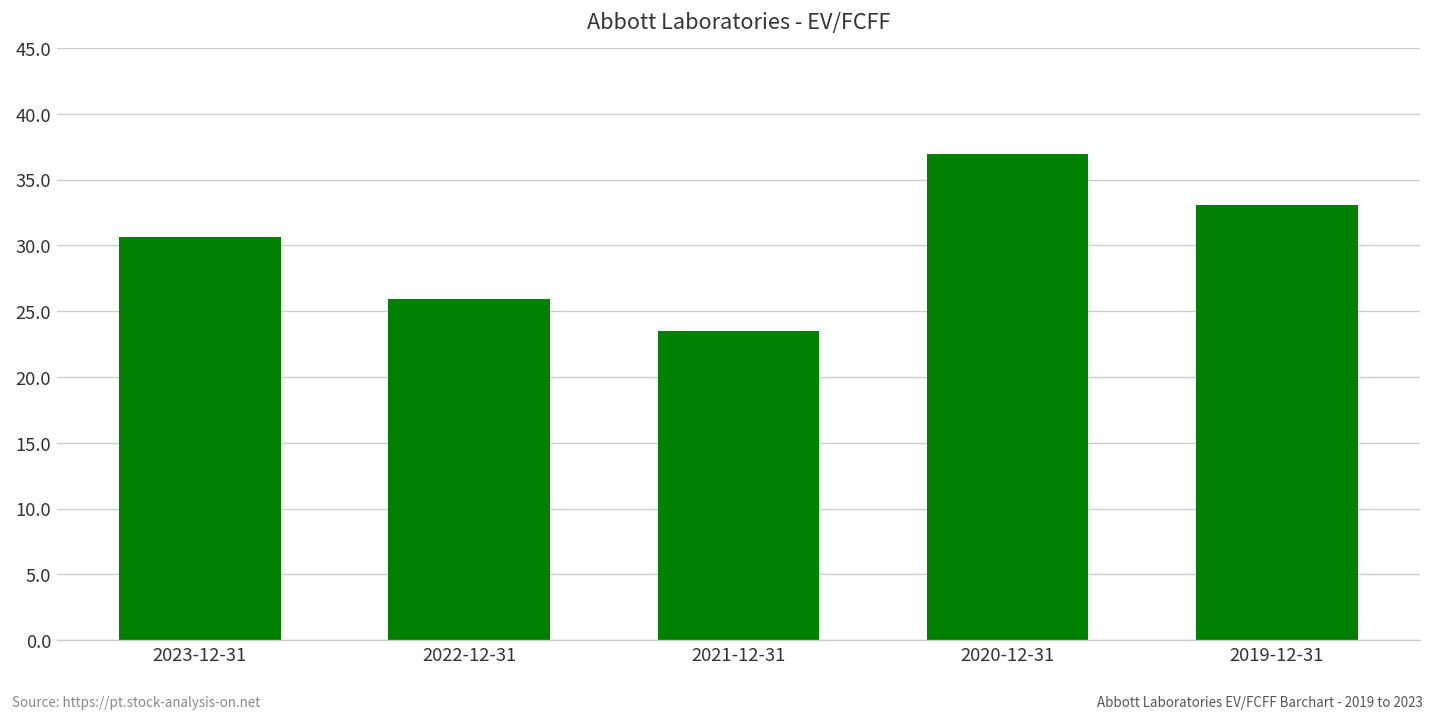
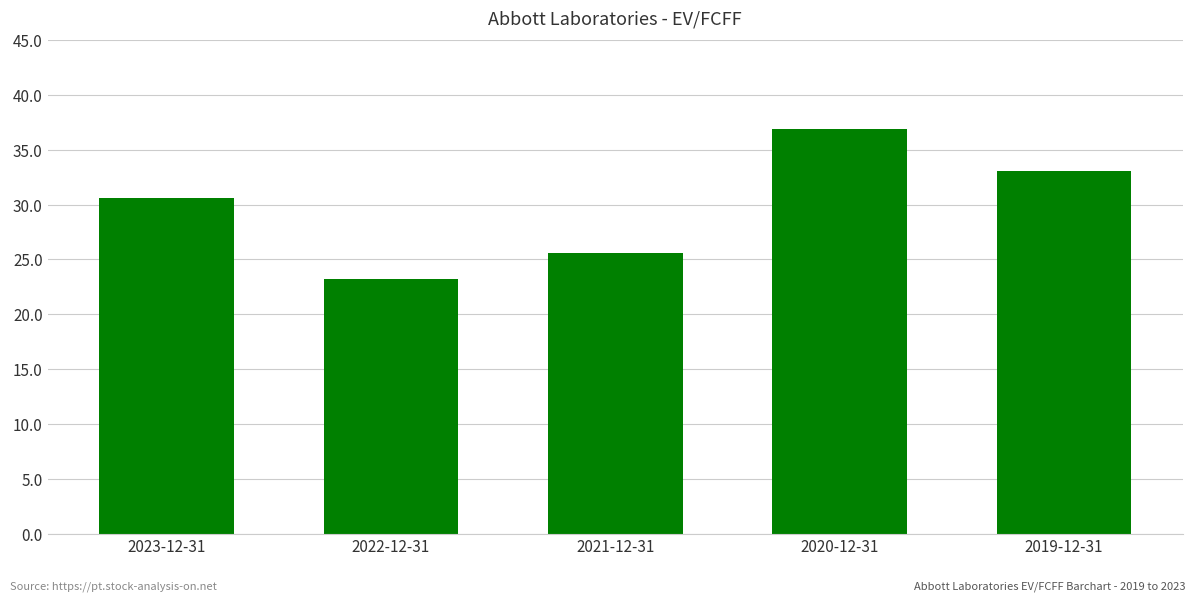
2022-12-31: 25.9 -> 23.2
2021-12-31: 23.5 -> 25.6
